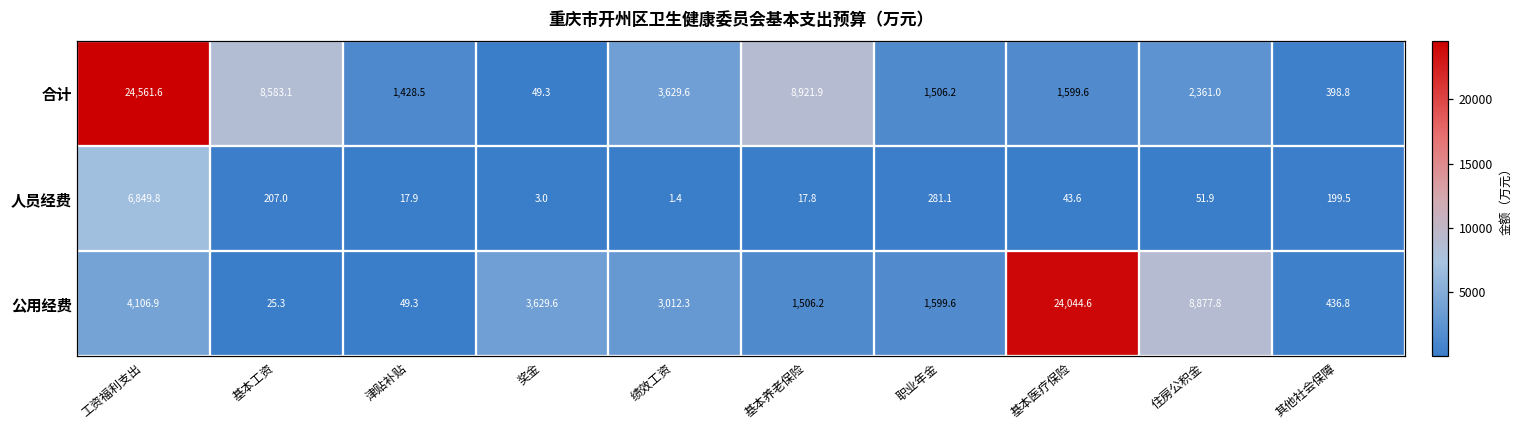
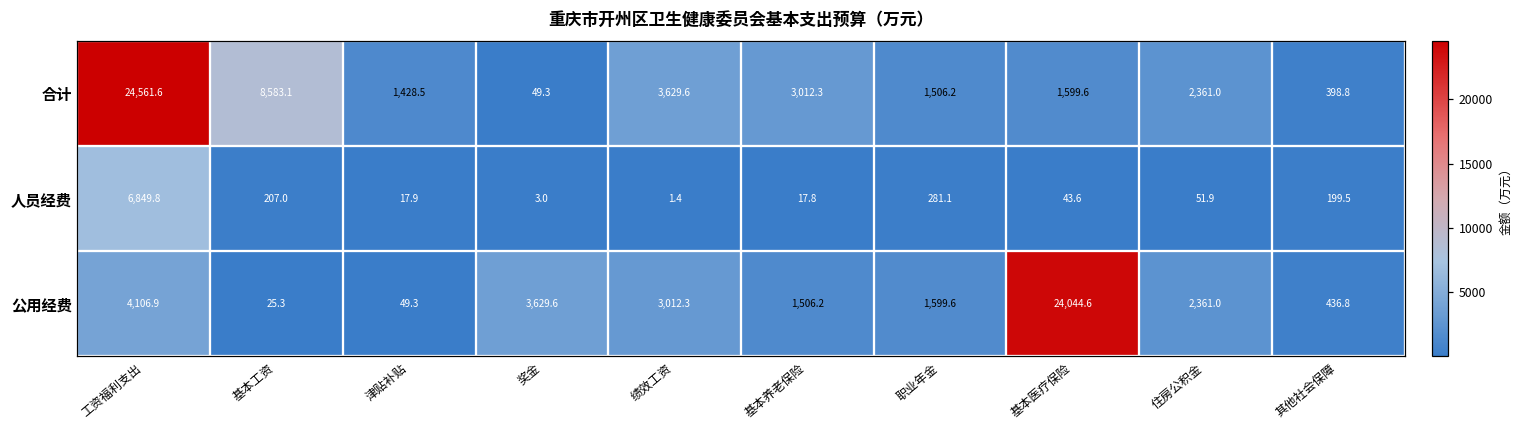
合计, 基本养老保险: 8,921.9 -> 3,012.3
公用经费, 住房公积金: 8,877.8 -> 2,361.0
